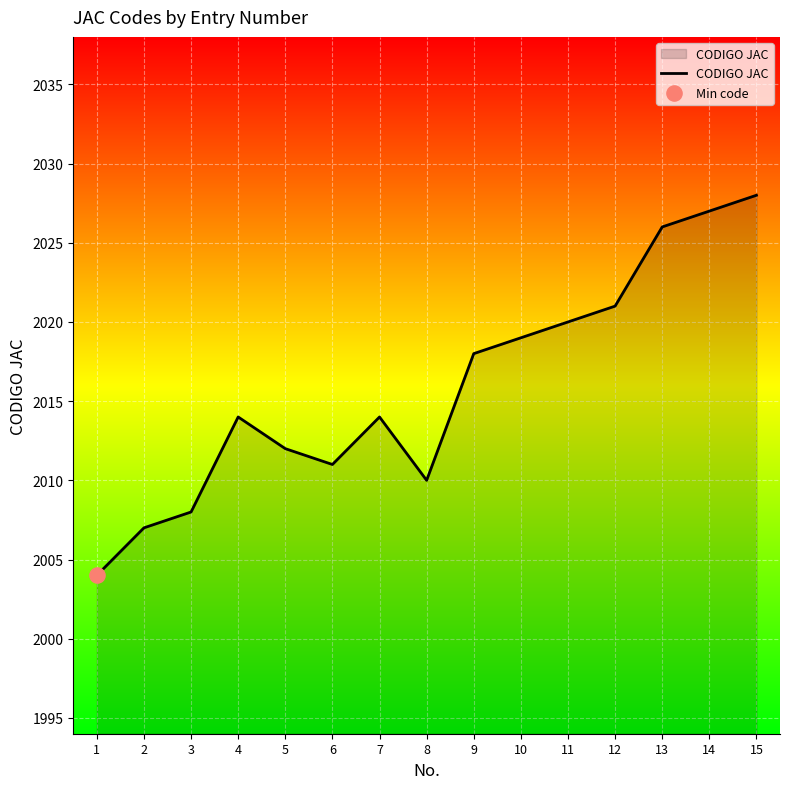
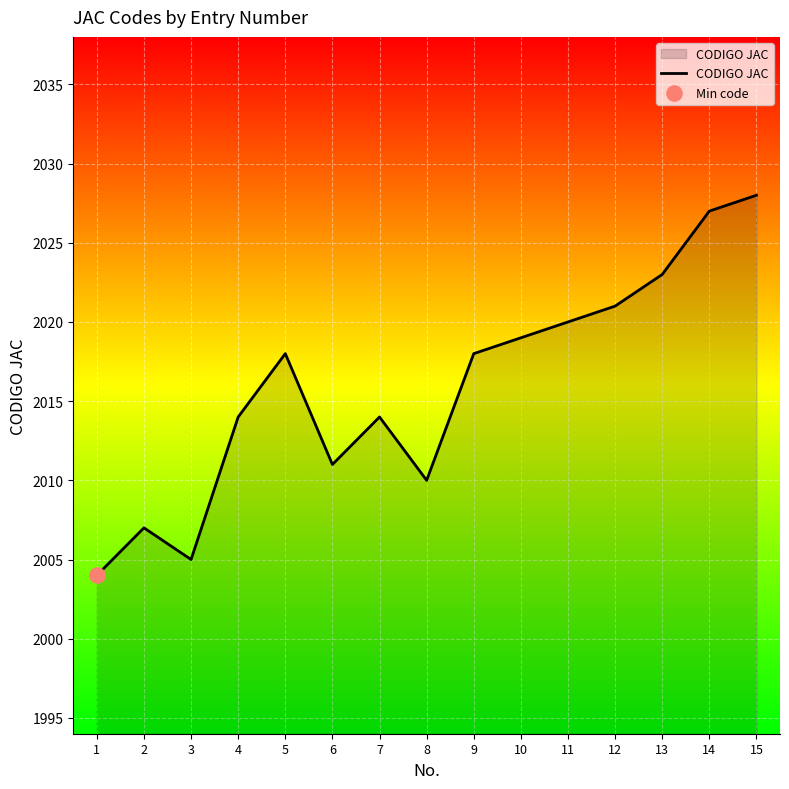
CODIGO JAC, 3: 2008 -> 2005
CODIGO JAC, 5: 2012 -> 2018
CODIGO JAC, 13: 2026 -> 2023
